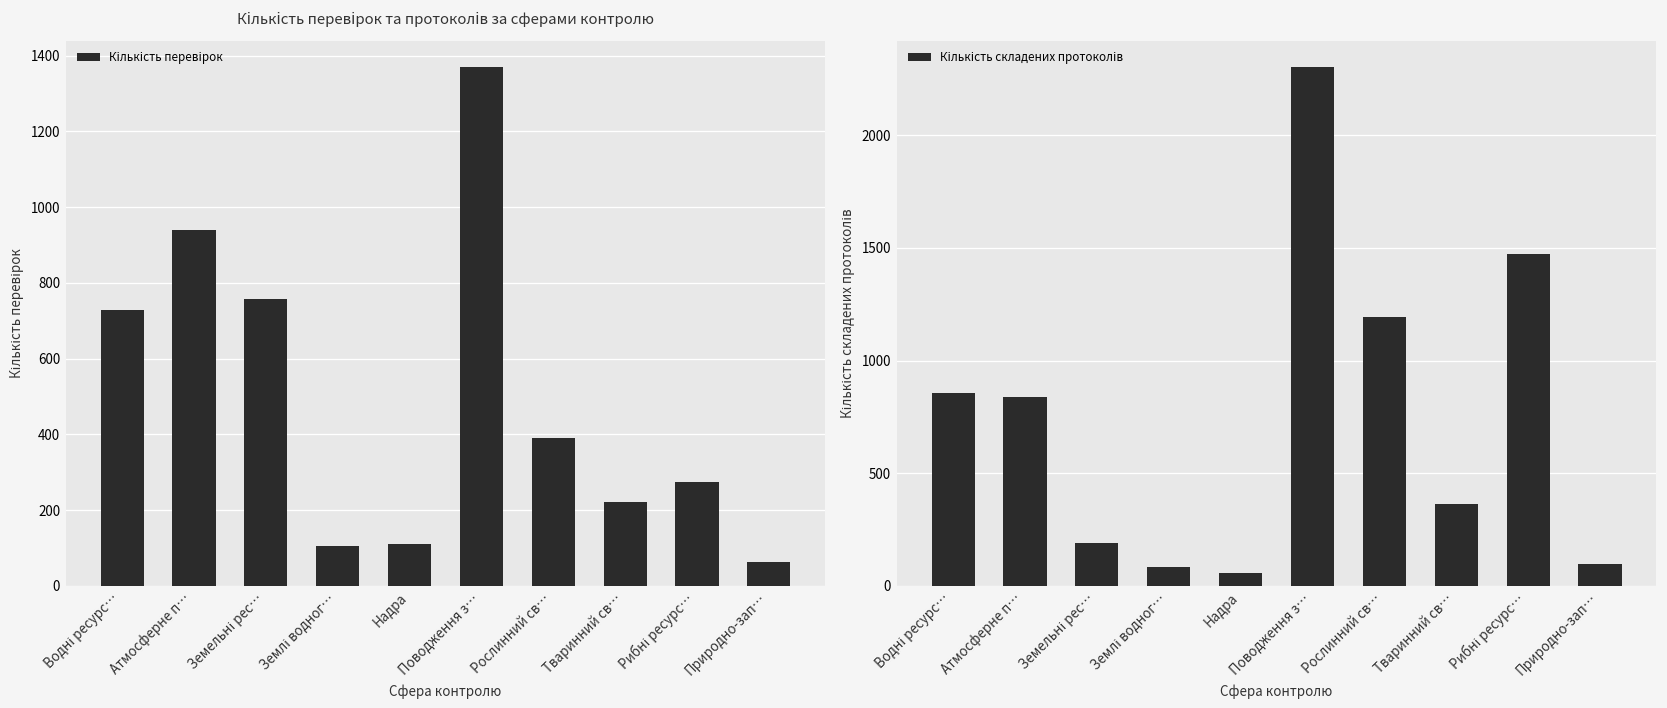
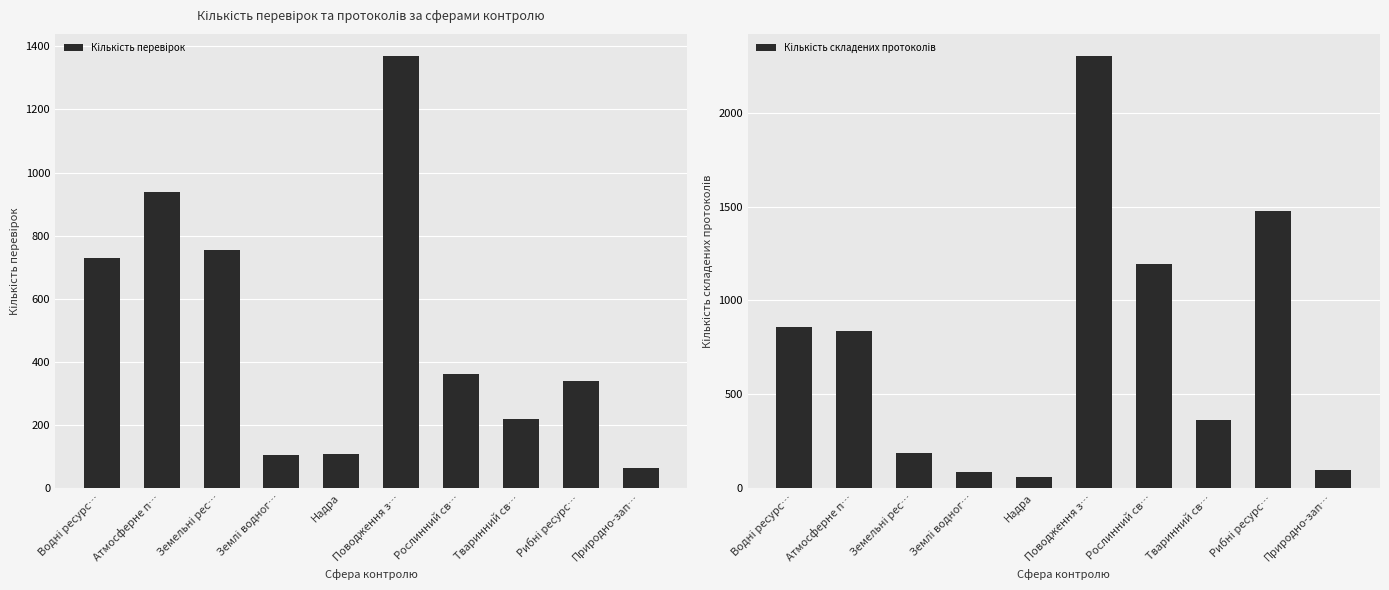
Кількість перевірок та протоколів за сферами контролю, Рослинний св…: 390 -> 360
Кількість перевірок та протоколів за сферами контролю, Рибні ресурс…: 270 -> 340
